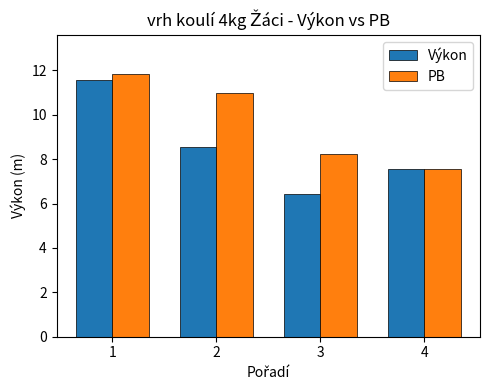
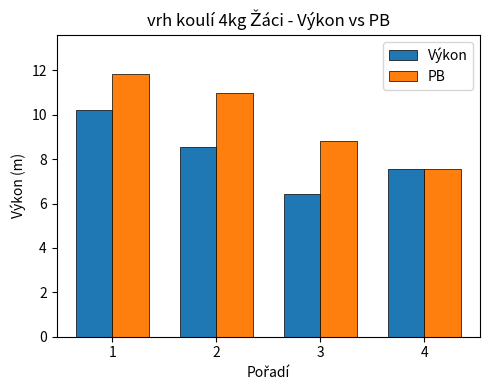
Výkon, 1: 11.6 -> 10.2
PB, 3: 8.2 -> 8.8
